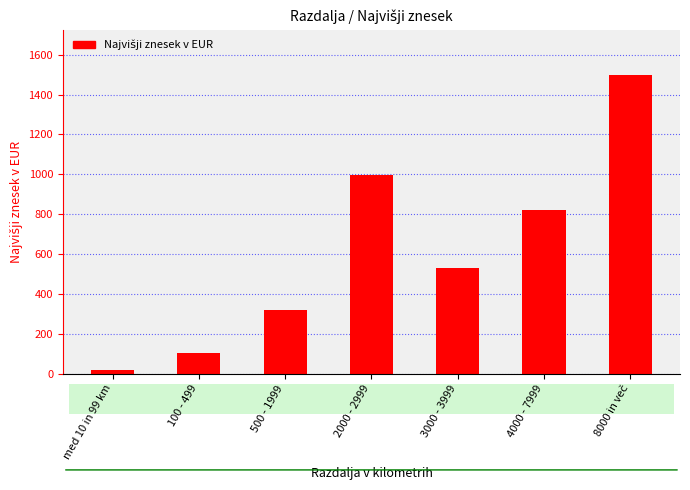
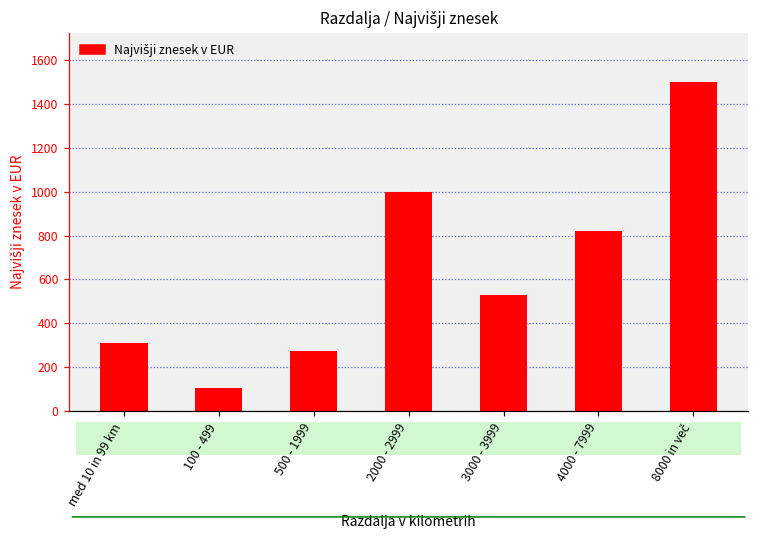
med 10 in 99 km: 20 -> 310
500 - 1999: 320 -> 280
